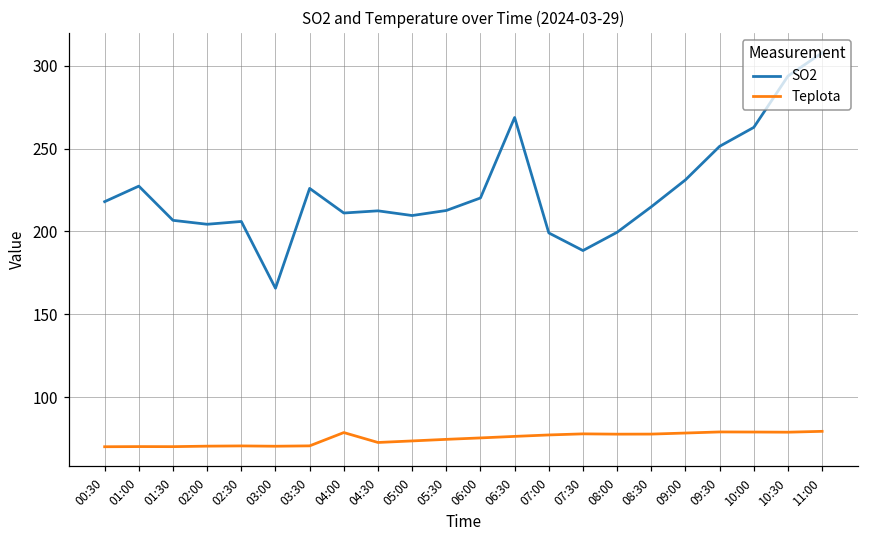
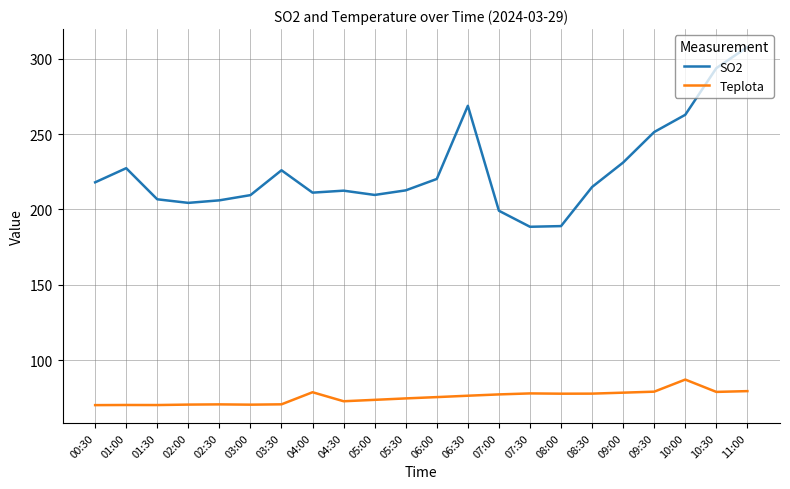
SO2, 03:00: 166 -> 209
SO2, 08:00: 200 -> 189
Teplota, 10:00: 79 -> 87
